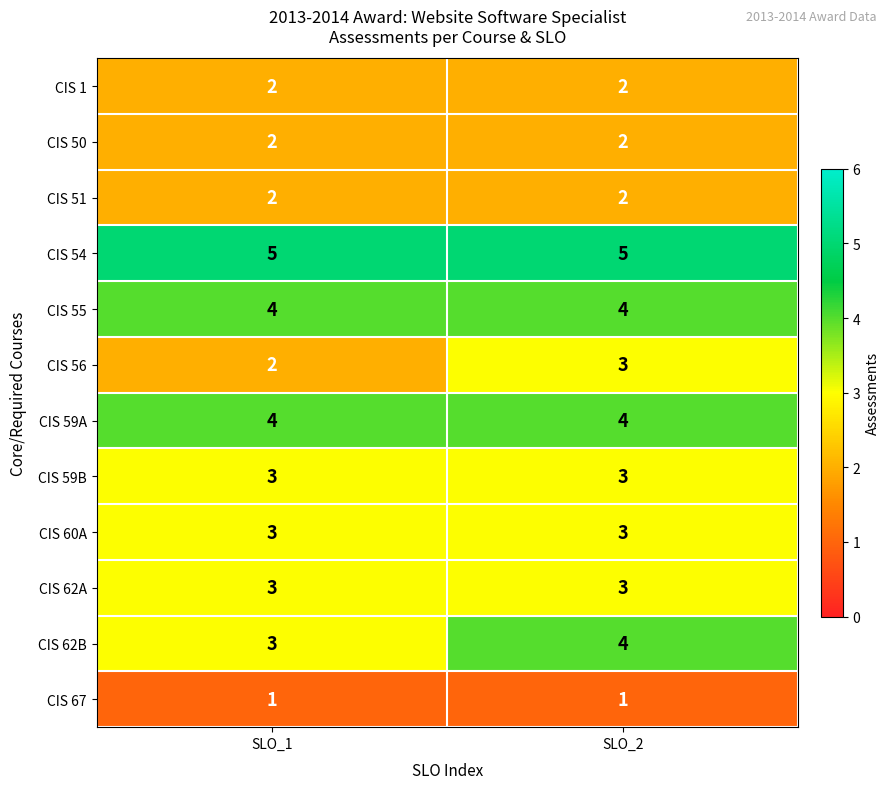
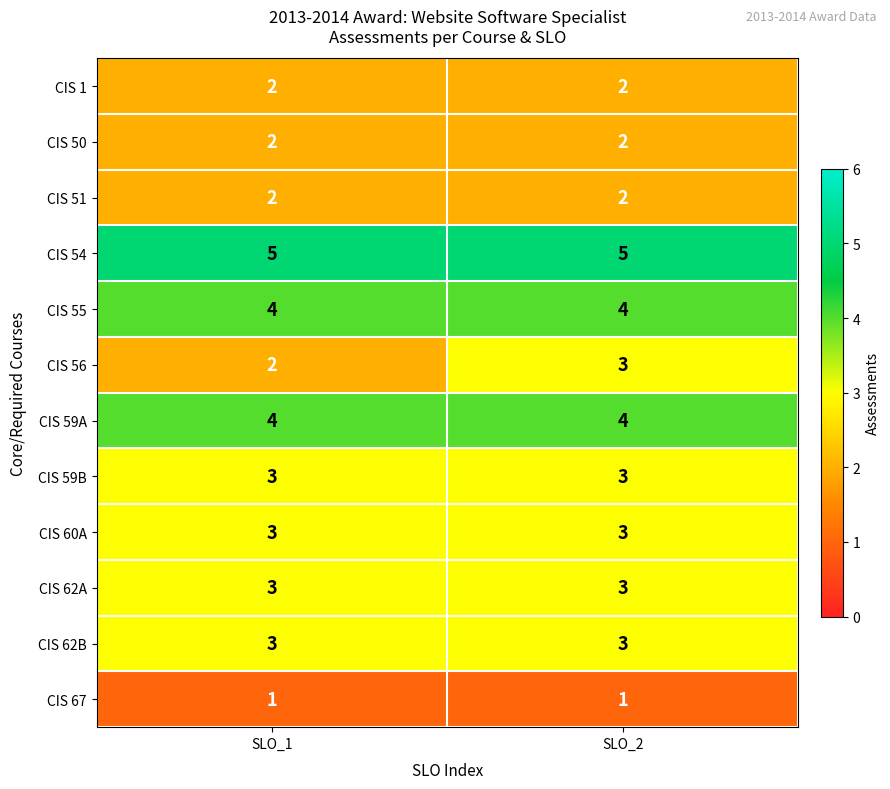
CIS 62B, SLO_2: 4 -> 3
